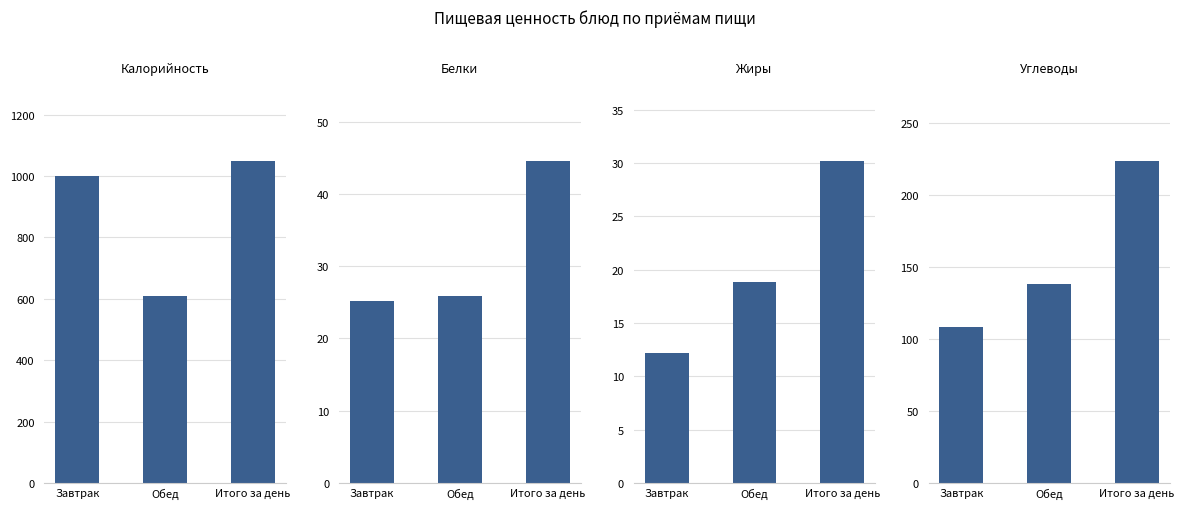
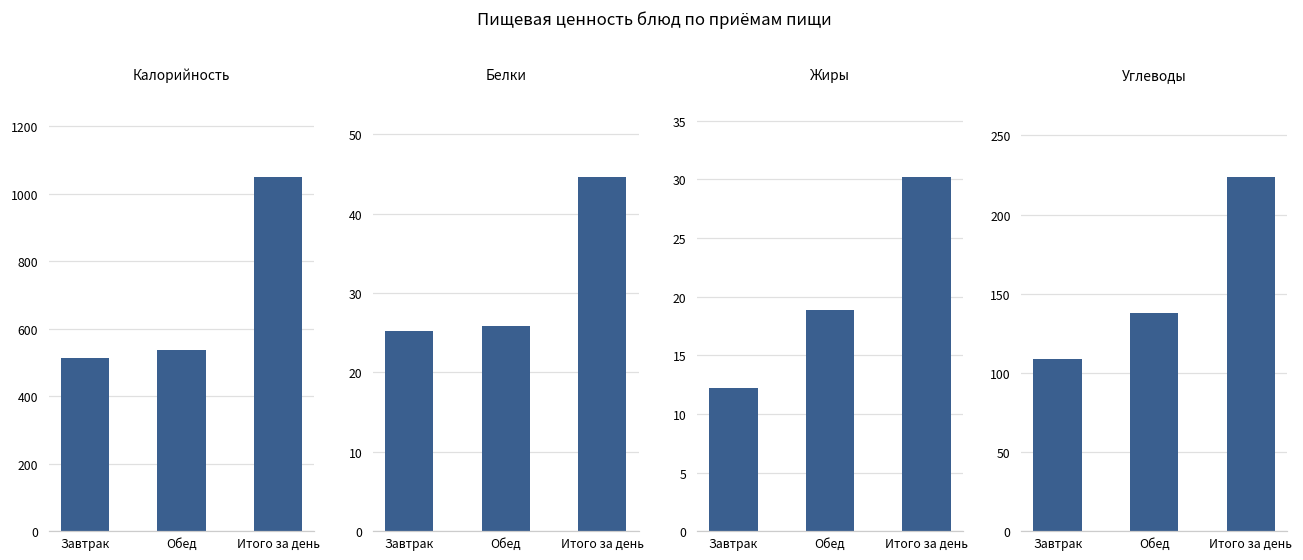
Калорийность, Завтрак: 1000 -> 510
Калорийность, Обед: 610 -> 540
